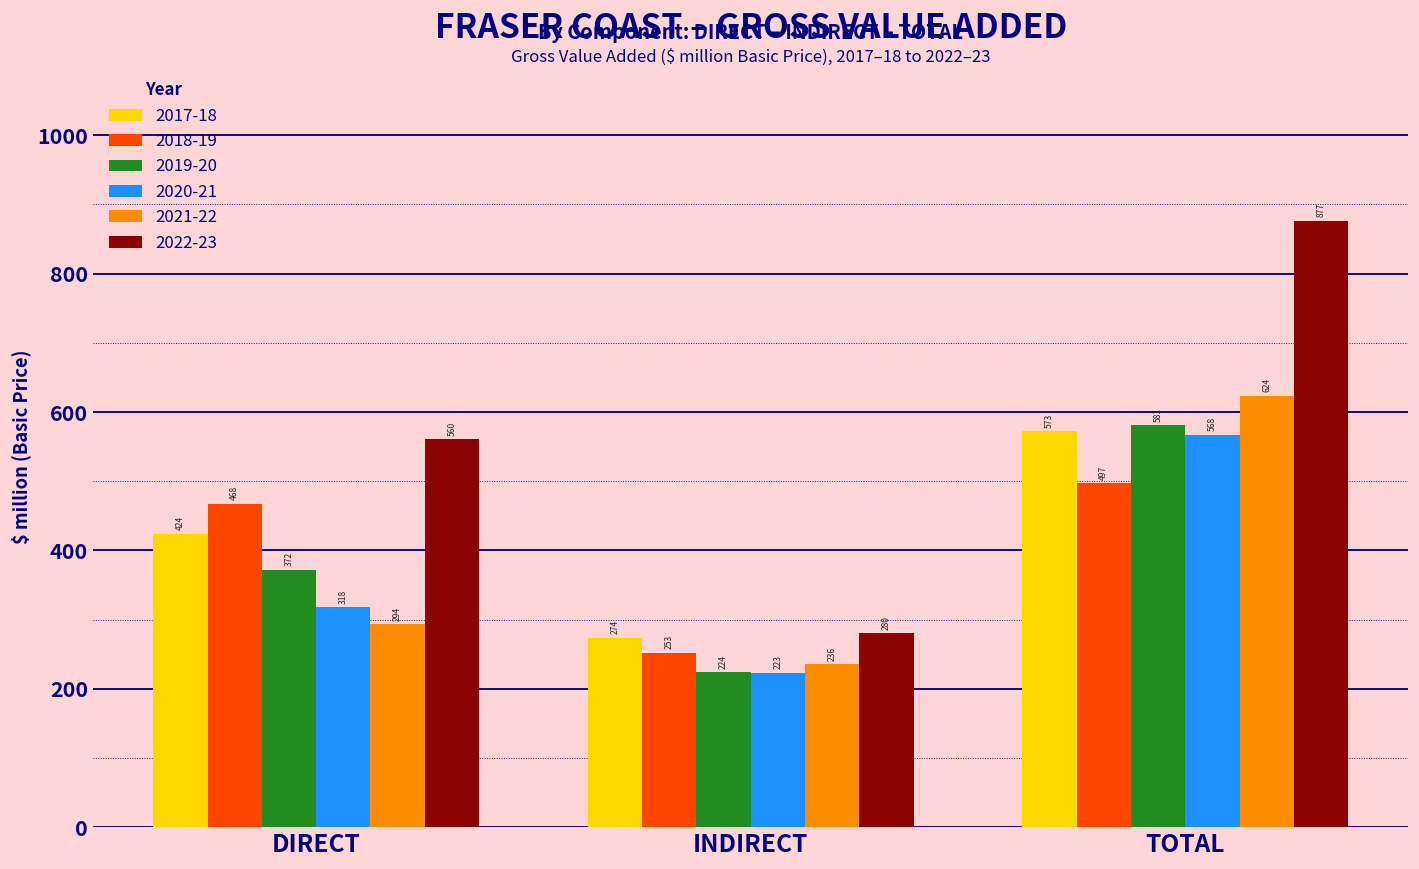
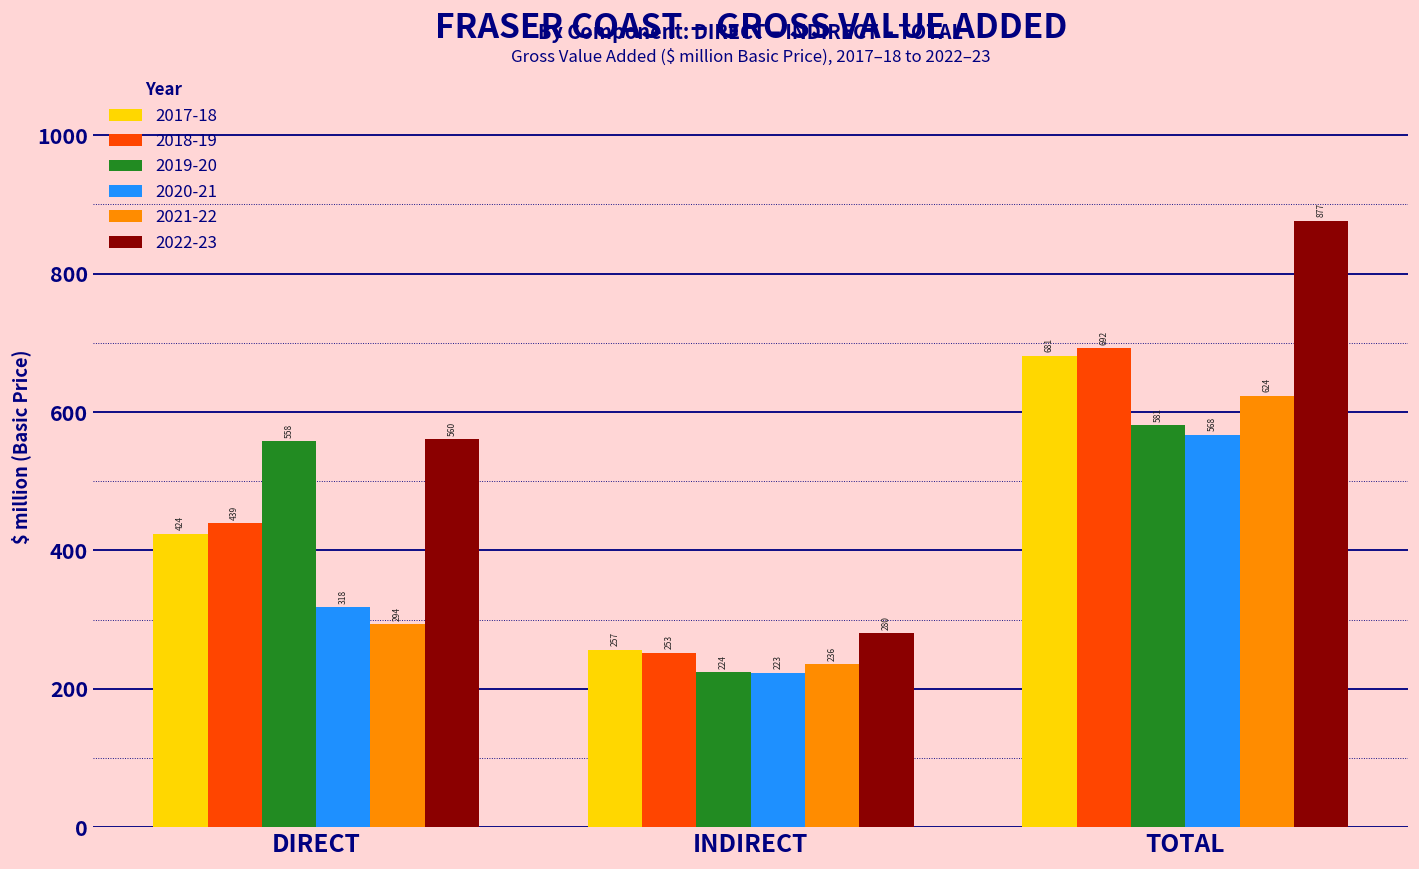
2018-19, DIRECT: 468 -> 439
2019-20, DIRECT: 372 -> 558
2017-18, INDIRECT: 274 -> 257
2017-18, TOTAL: 573 -> 681
2018-19, TOTAL: 497 -> 692
